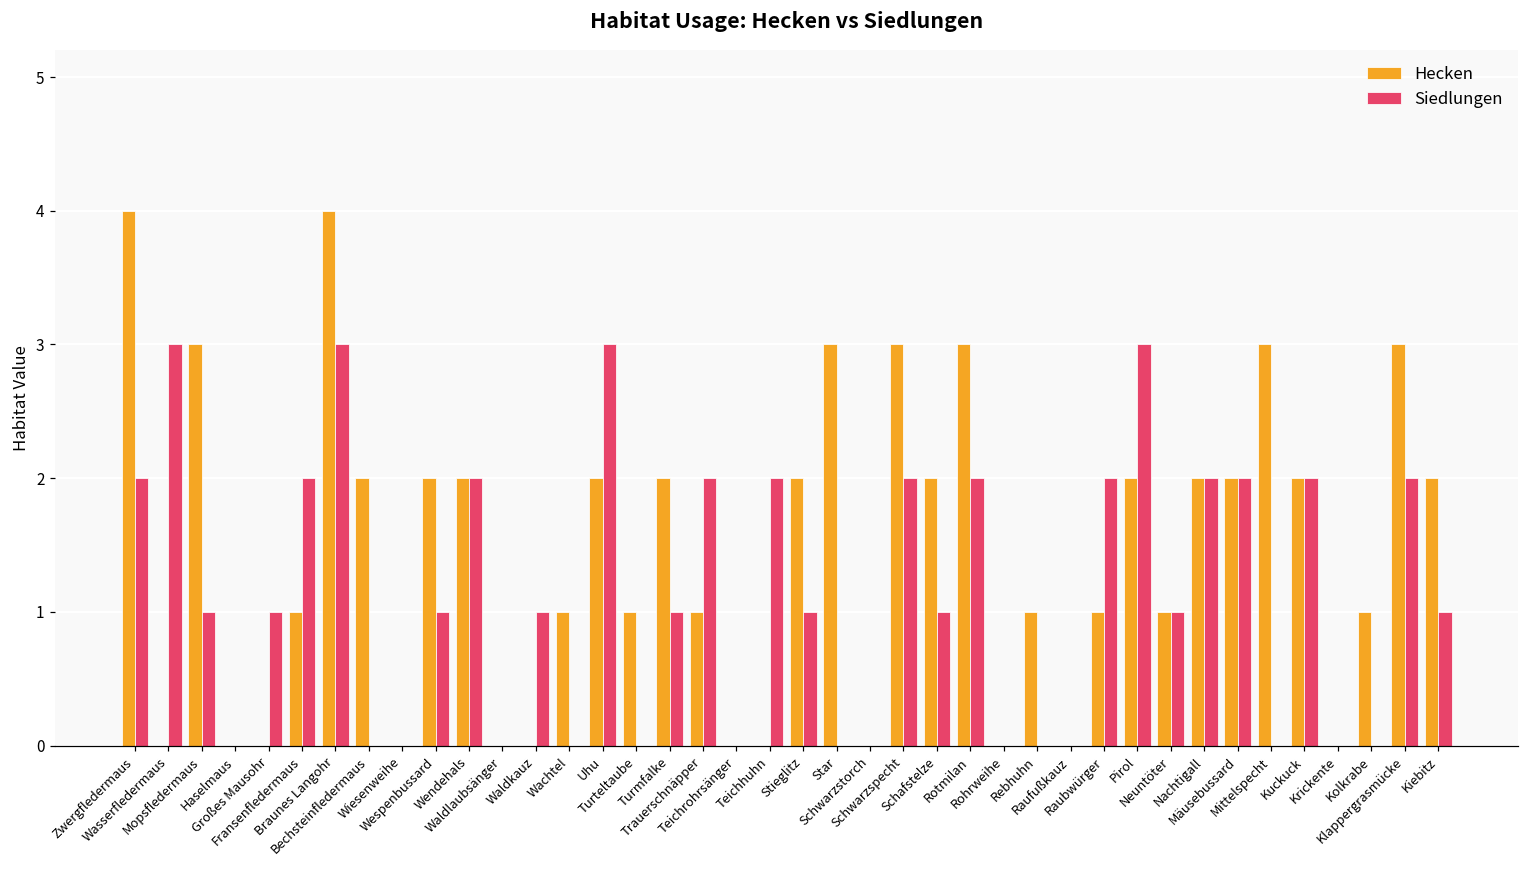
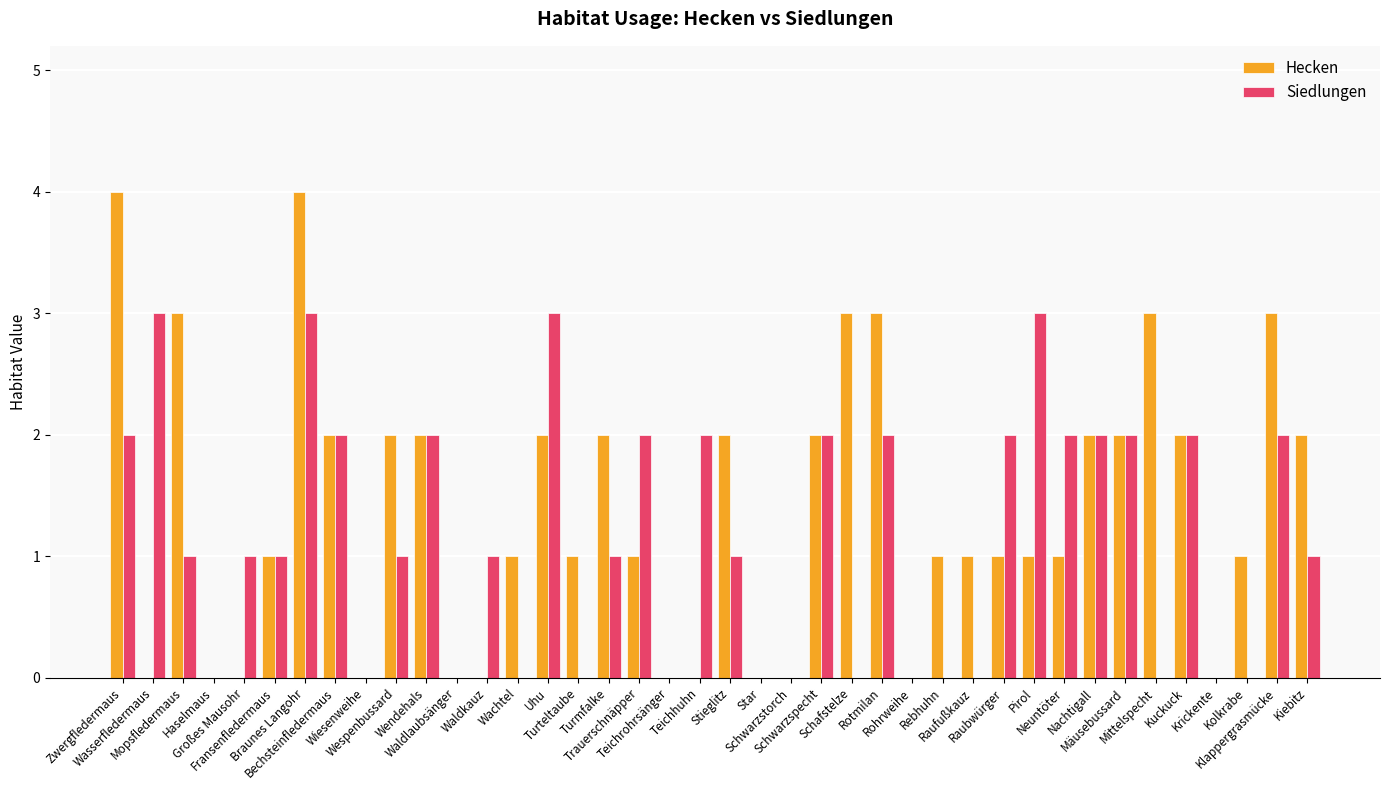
Siedlungen, Fransenfledermaus: 2 -> 1
Siedlungen, Bechsteinfledermaus: 0 -> 2
Hecken, Star: 3 -> 0
Hecken, Schwarzspecht: 3 -> 2
Hecken, Schafstelze: 2 -> 3
Siedlungen, Schafstelze: 1 -> 0
Hecken, Raufußkauz: 0 -> 1
Hecken, Pirol: 2 -> 1
Siedlungen, Neuntöter: 1 -> 2
